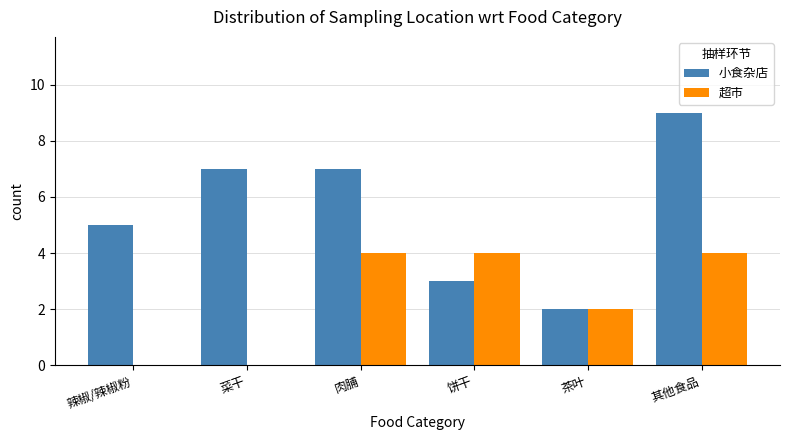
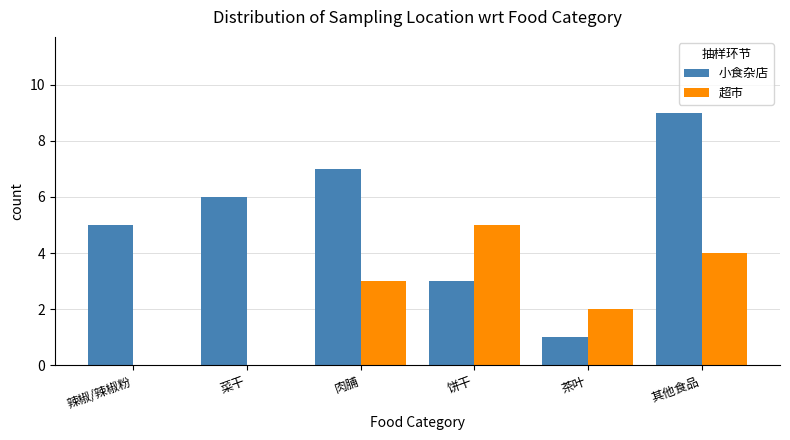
小食杂店, 菜干: 7 -> 6
超市, 肉脯: 4 -> 3
超市, 饼干: 4 -> 5
小食杂店, 茶叶: 2 -> 1
